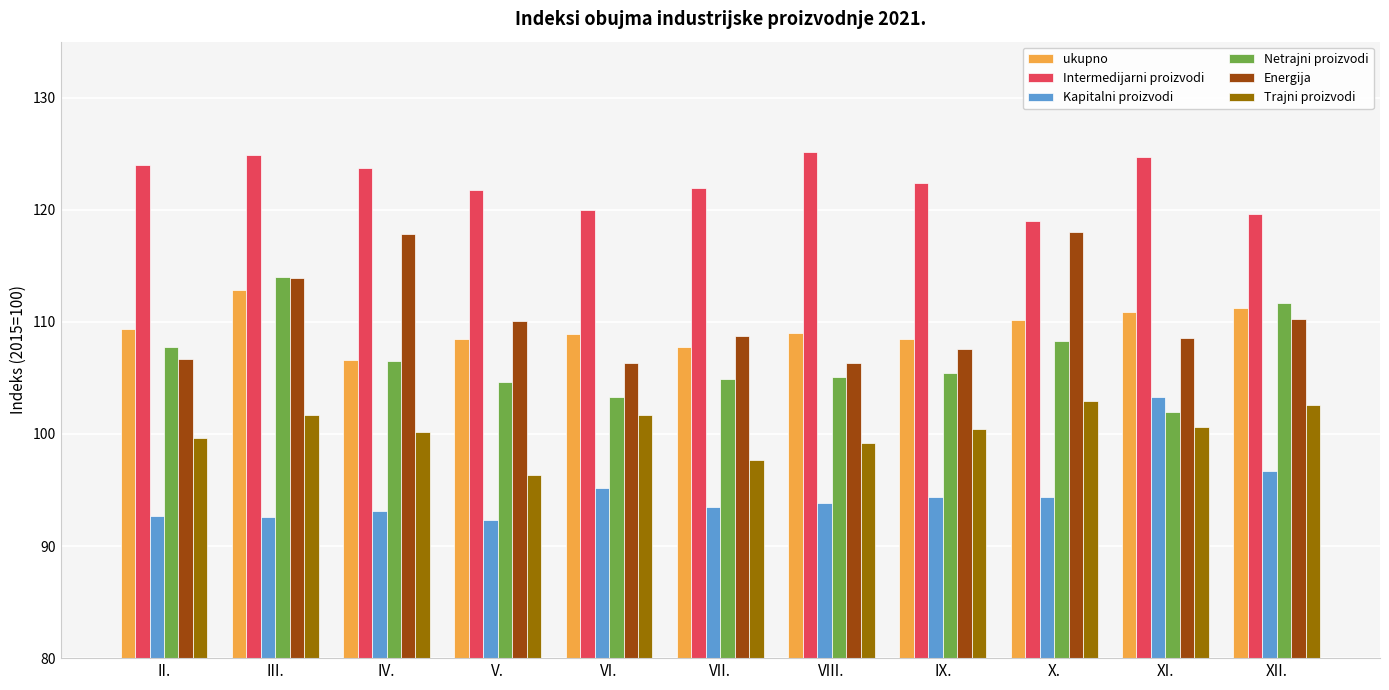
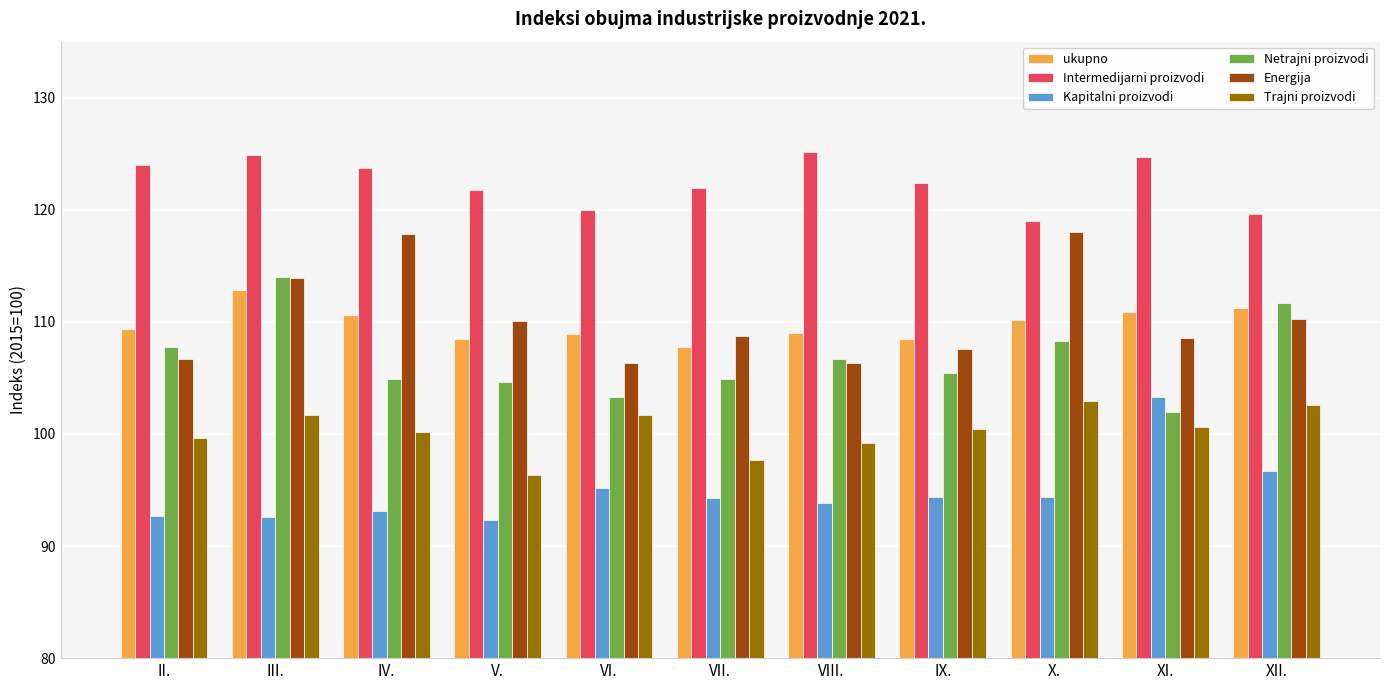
ukupno, IV.: 106.6 -> 110.6
Netrajni proizvodi, IV.: 106.5 -> 104.9
Kapitalni proizvodi, VII.: 93.5 -> 94.3
Netrajni proizvodi, VIII.: 105.1 -> 106.7
